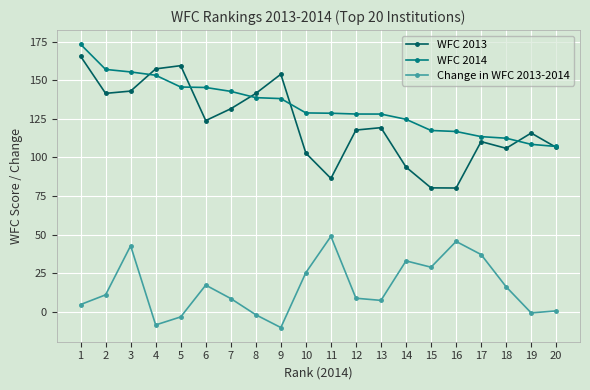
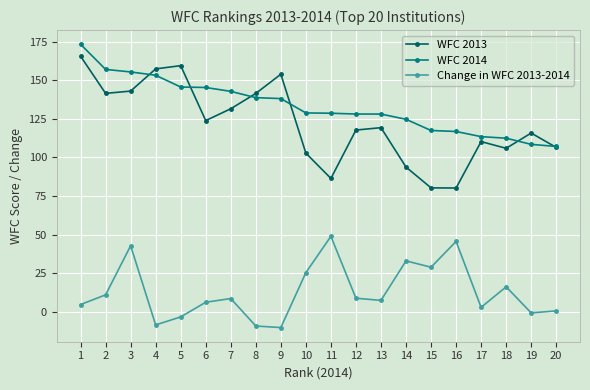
Change in WFC 2013-2014, 6: 17 -> 6
Change in WFC 2013-2014, 8: -2 -> -9
Change in WFC 2013-2014, 17: 37 -> 3
